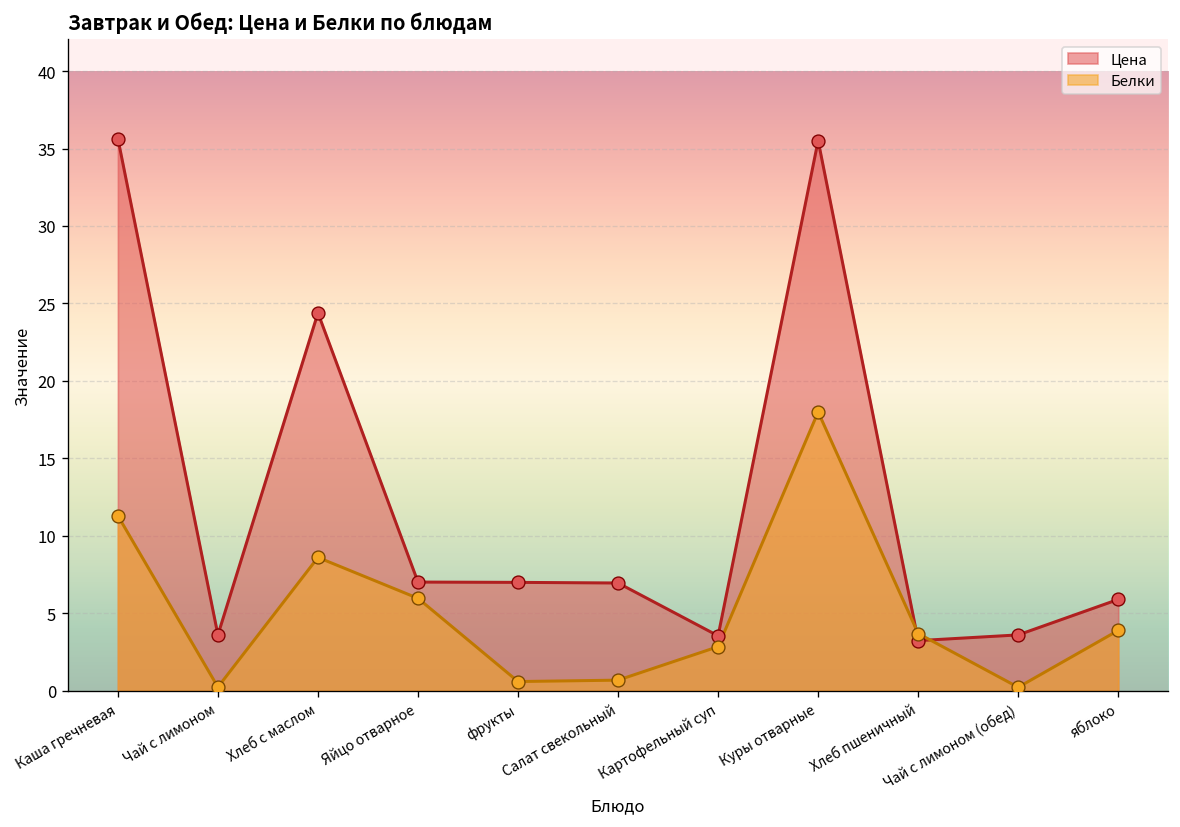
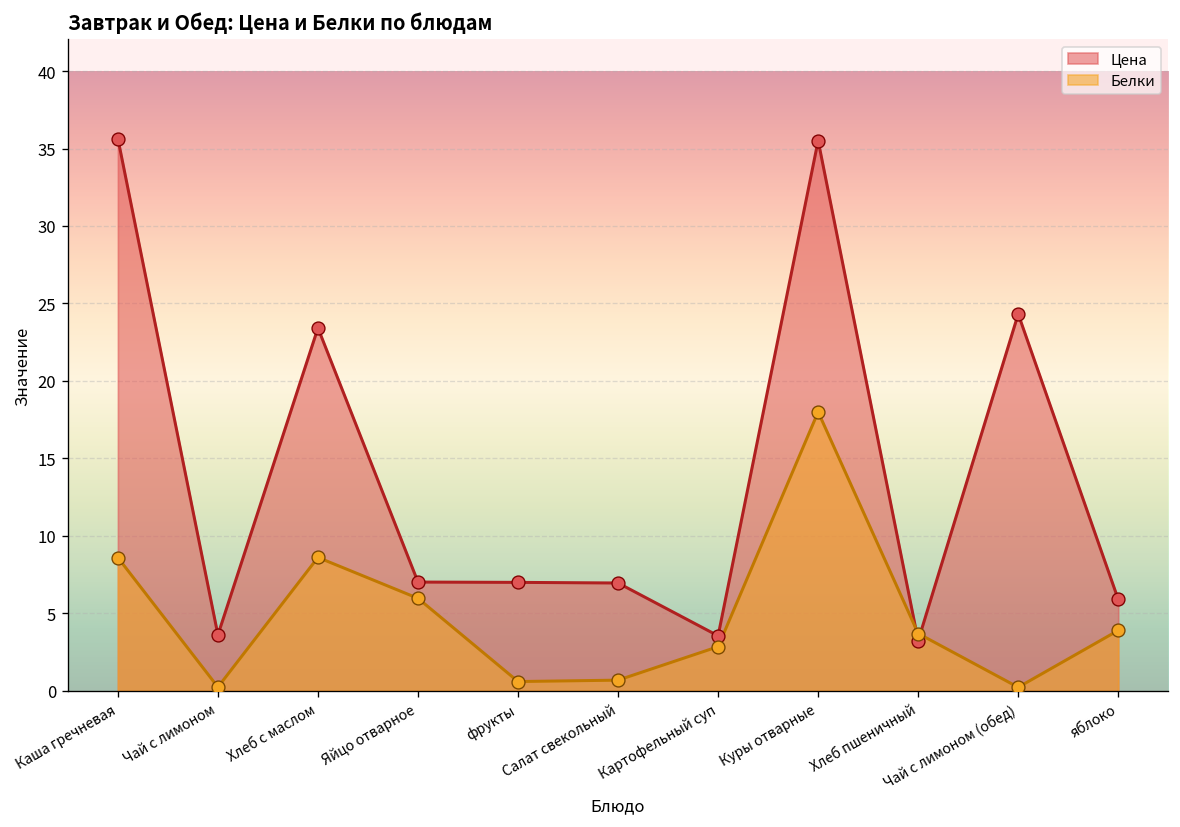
Белки, Каша гречневая: 11.3 -> 8.6
Цена, Хлеб с маслом: 24.4 -> 23.4
Цена, Чай с лимоном (обед): 3.6 -> 24.3
